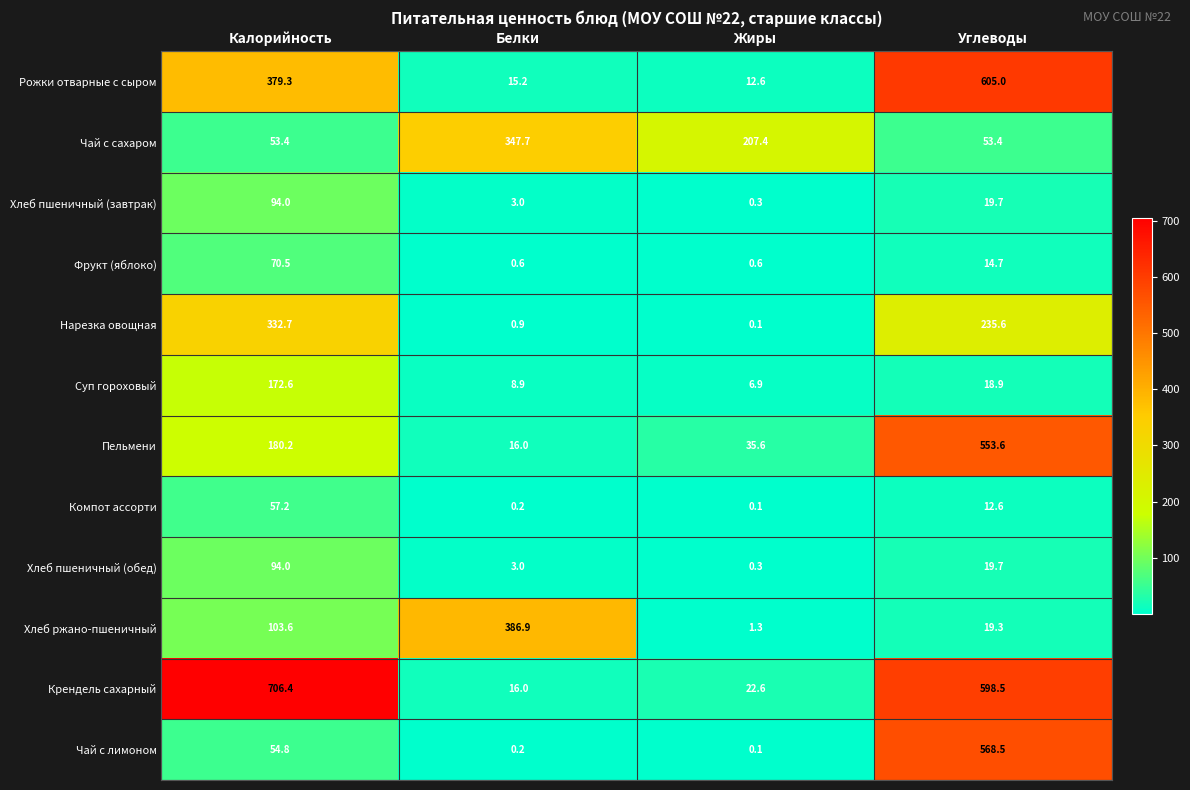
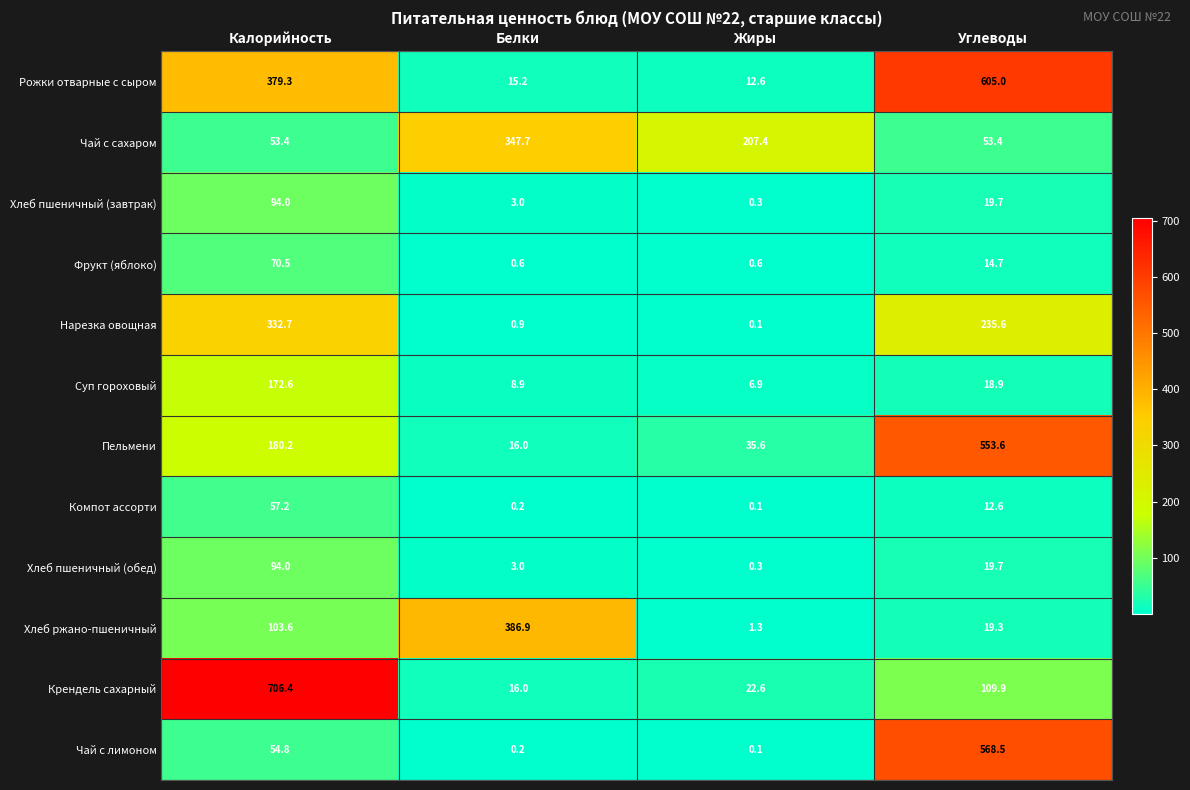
Крендель сахарный, Углеводы: 598.5 -> 109.9
